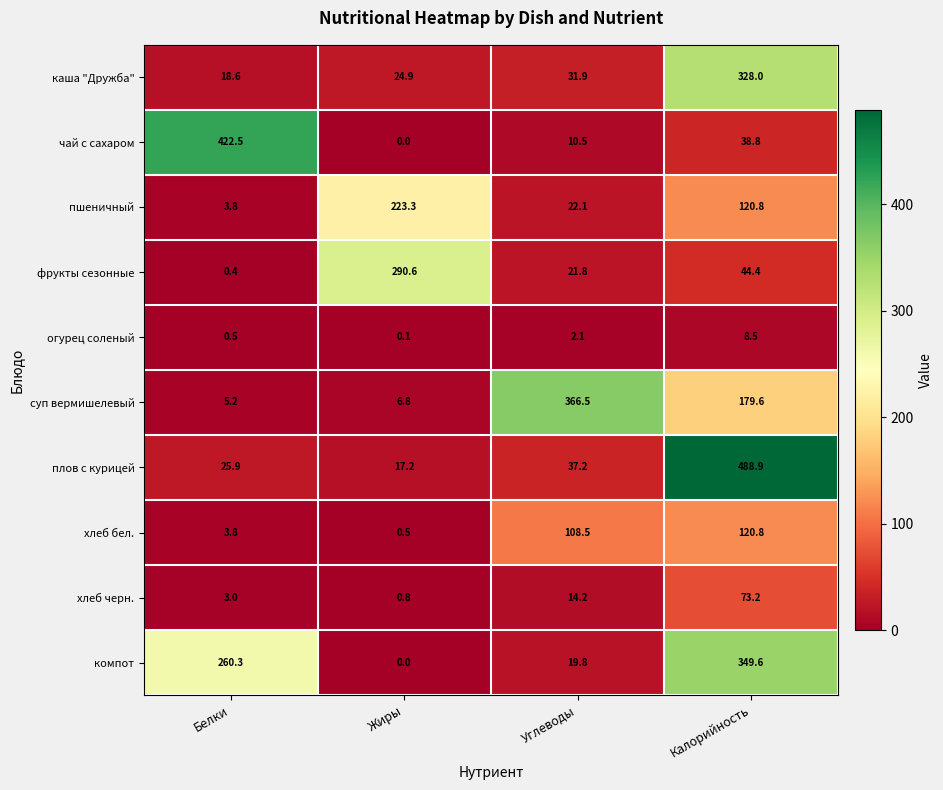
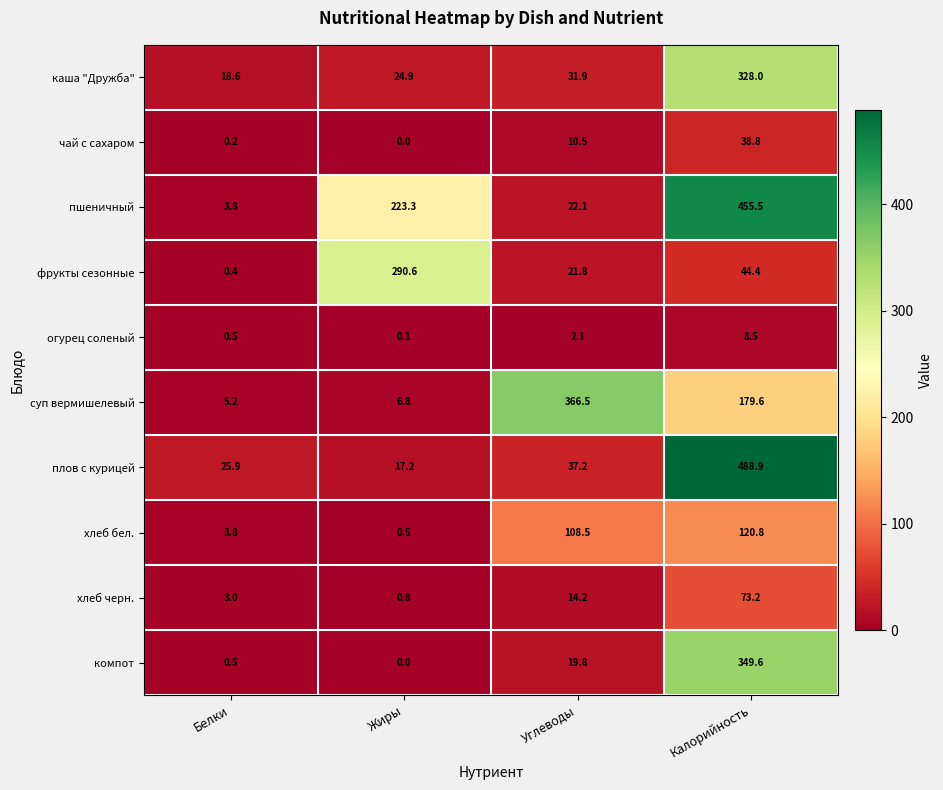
чай с сахаром, Белки: 422.5 -> 0.2
пшеничный, Калорийность: 120.8 -> 455.5
компот, Белки: 260.3 -> 0.5
